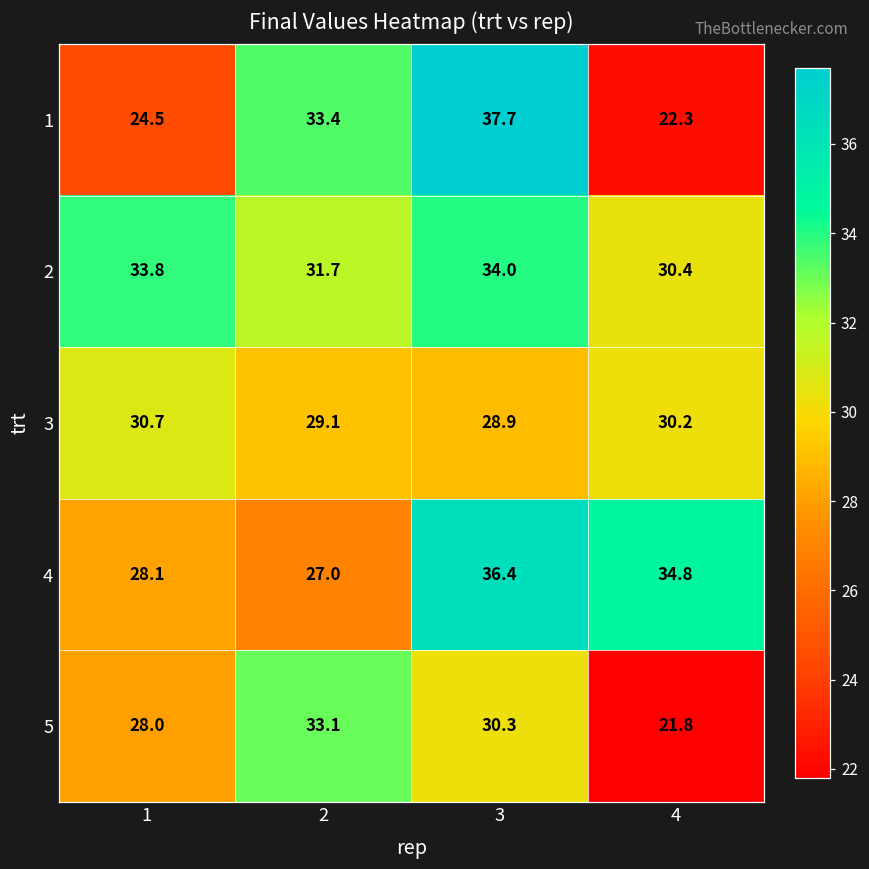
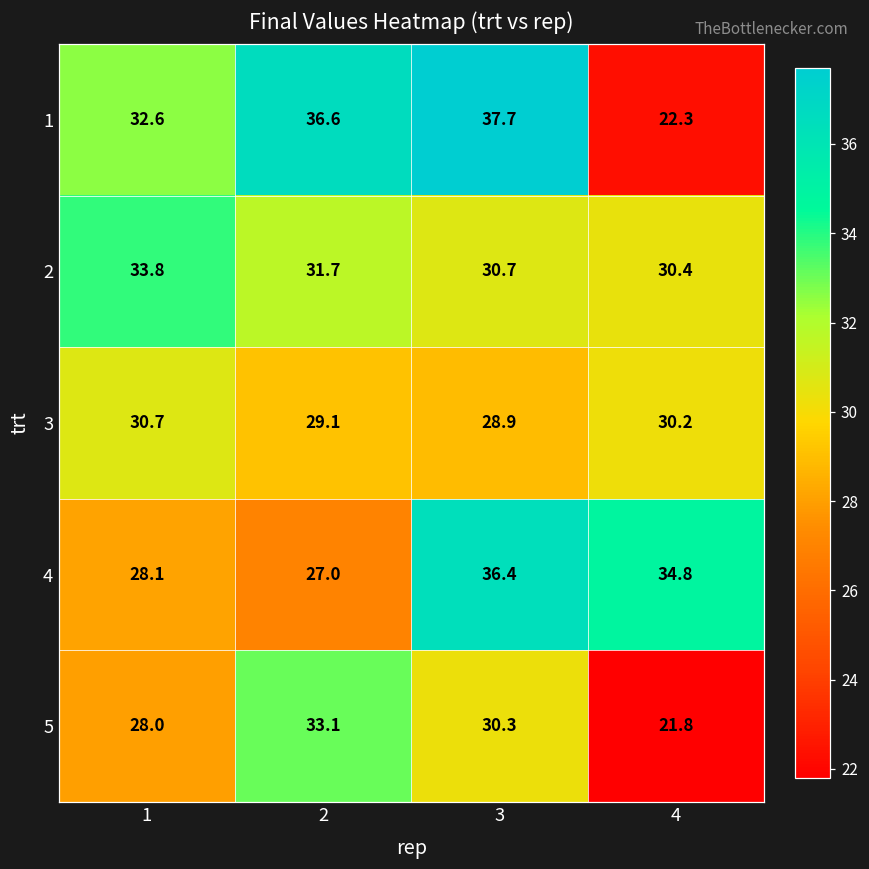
1, 1: 24.5 -> 32.6
1, 2: 33.4 -> 36.6
2, 3: 34.0 -> 30.7
